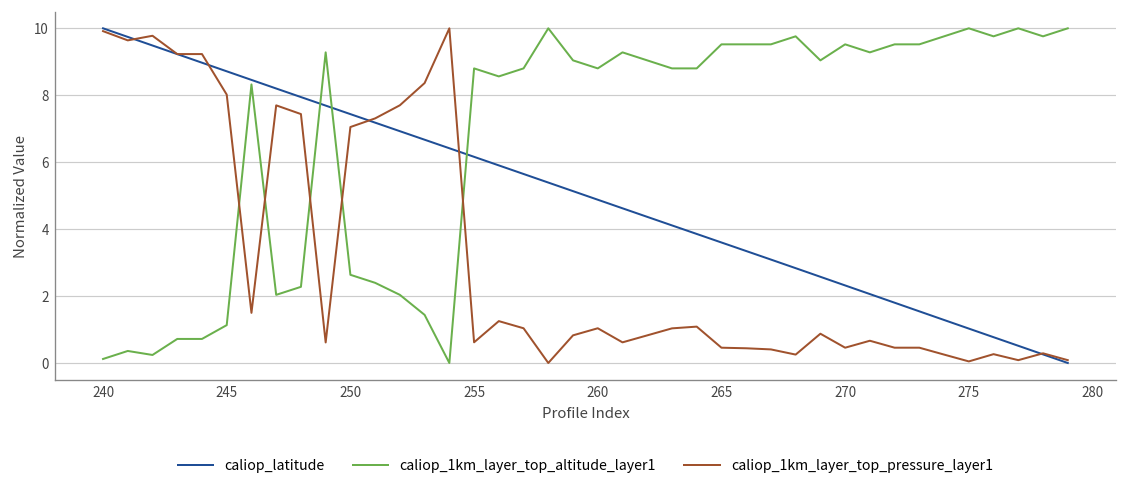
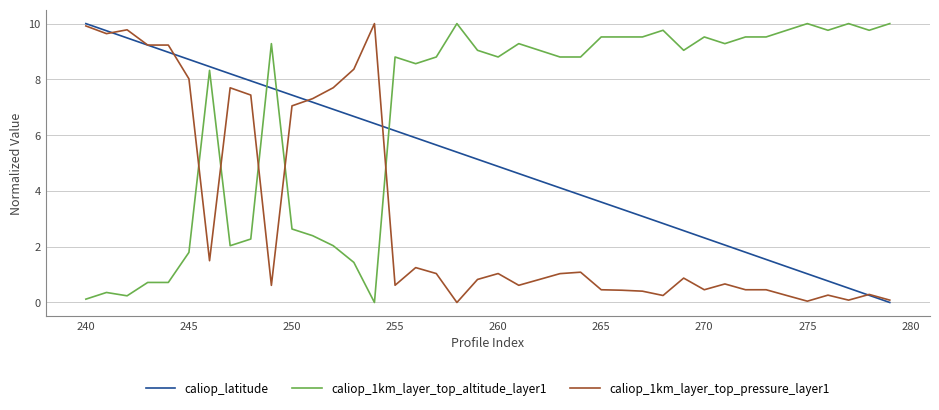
caliop_1km_layer_top_altitude_layer1, 245: 1.1 -> 1.8
